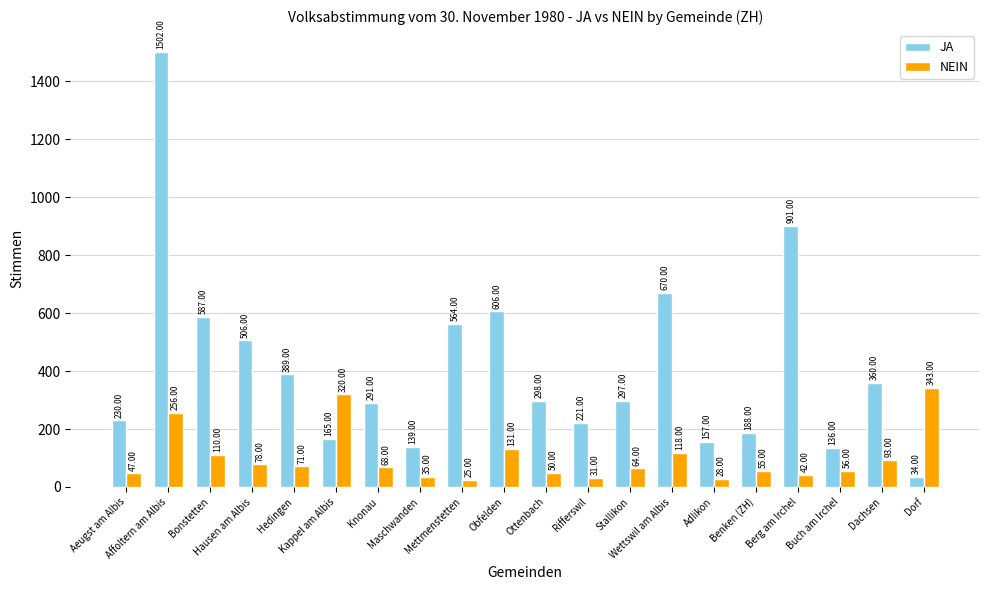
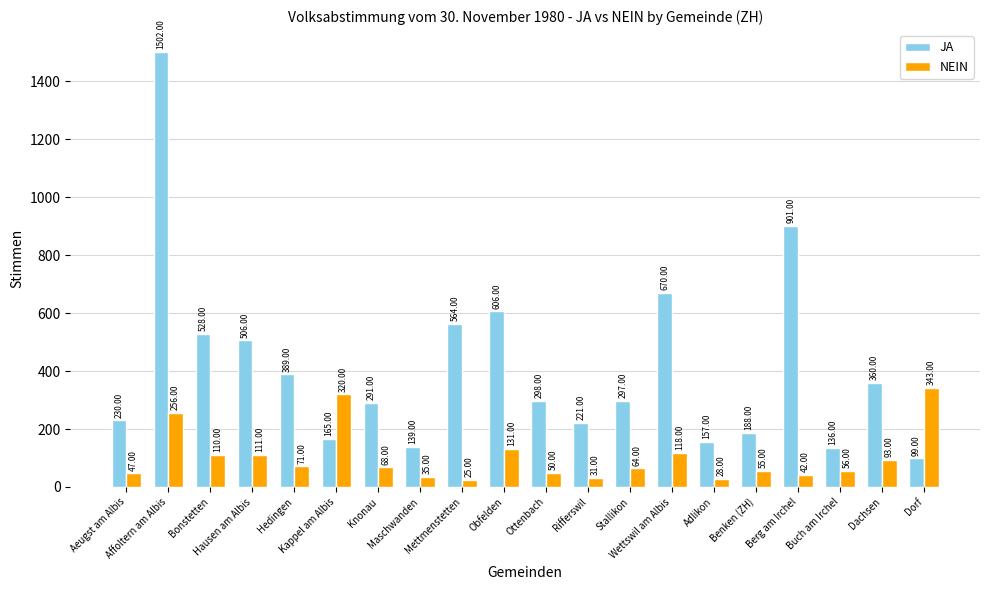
JA, Bonstetten: 587.00 -> 528.00
NEIN, Hausen am Albis: 78.00 -> 111.00
JA, Dorf: 34.00 -> 99.00
